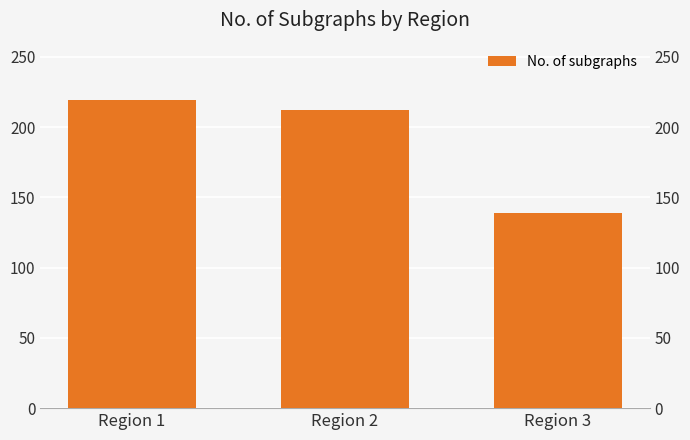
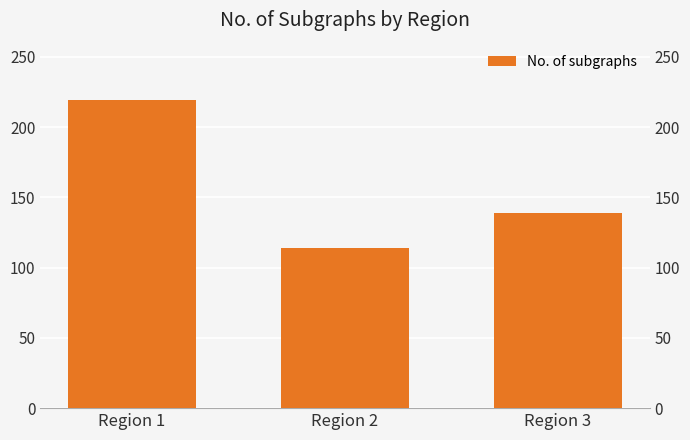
Region 2: 212 -> 114
